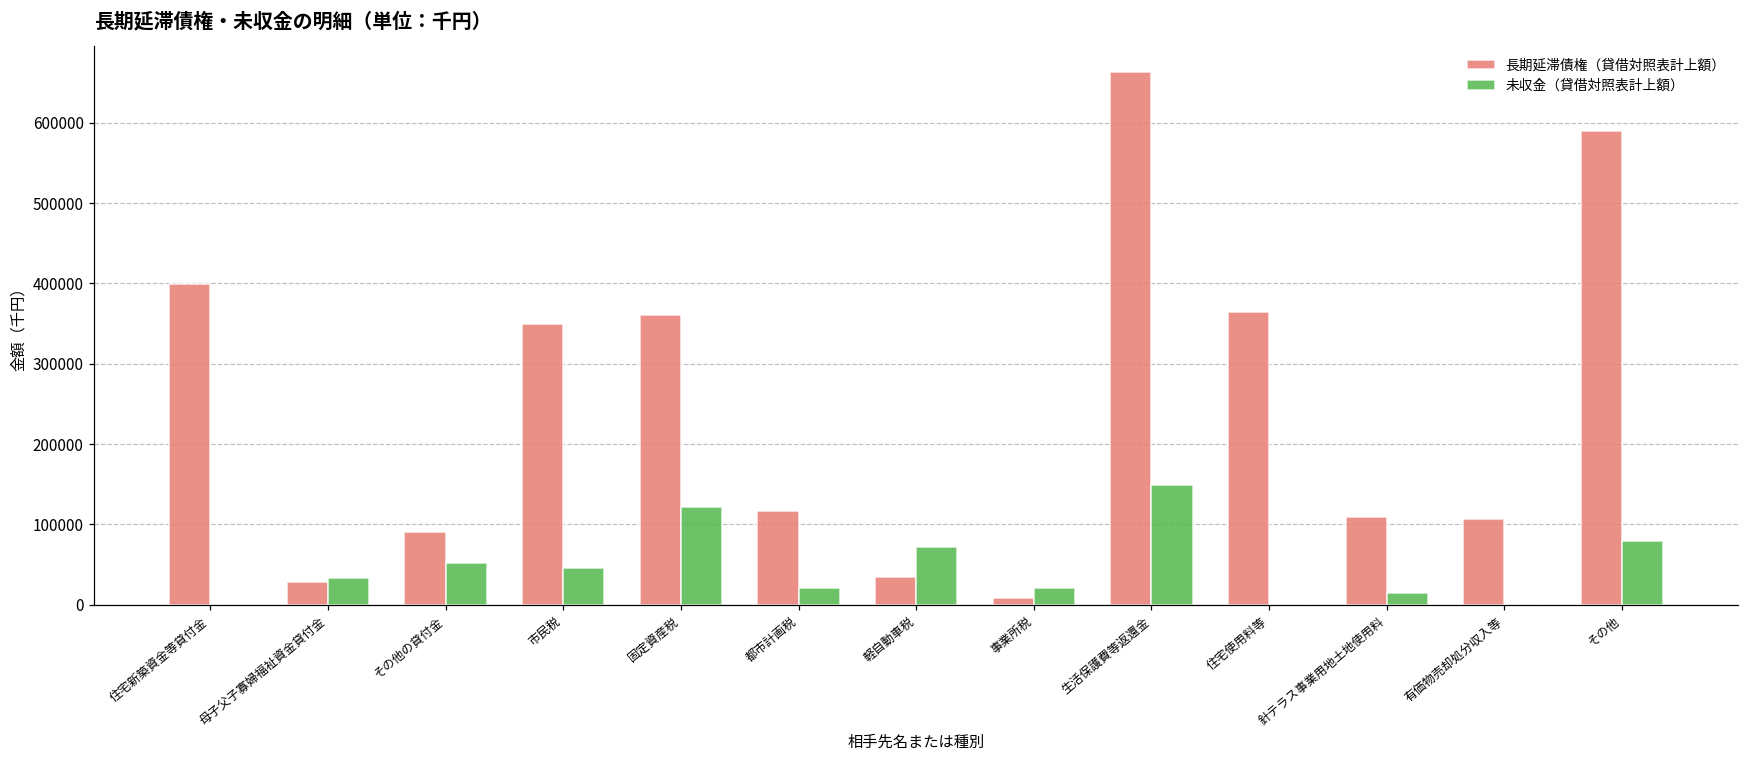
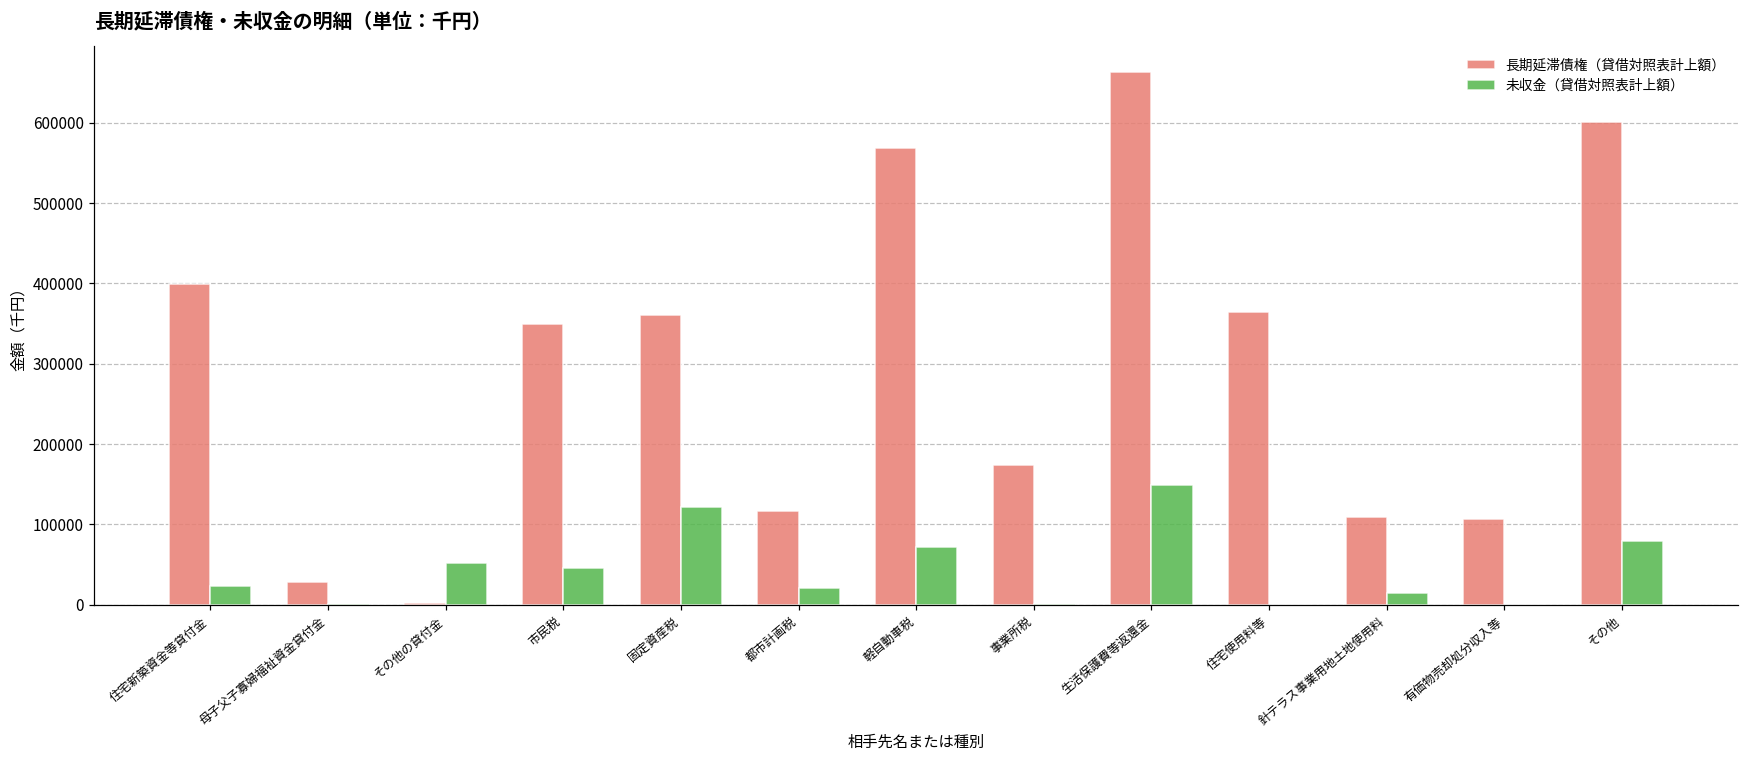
未収金（貸借対照表計上額）, 住宅新築資金等貸付金: 0 -> 20000
未収金（貸借対照表計上額）, 母子父子寡婦福祉資金貸付金: 30000 -> 0
長期延滞債権（貸借対照表計上額）, その他の貸付金: 90000 -> 0
長期延滞債権（貸借対照表計上額）, 軽自動車税: 30000 -> 570000
長期延滞債権（貸借対照表計上額）, 事業所税: 10000 -> 170000
未収金（貸借対照表計上額）, 事業所税: 20000 -> 0
長期延滞債権（貸借対照表計上額）, その他: 590000 -> 600000
